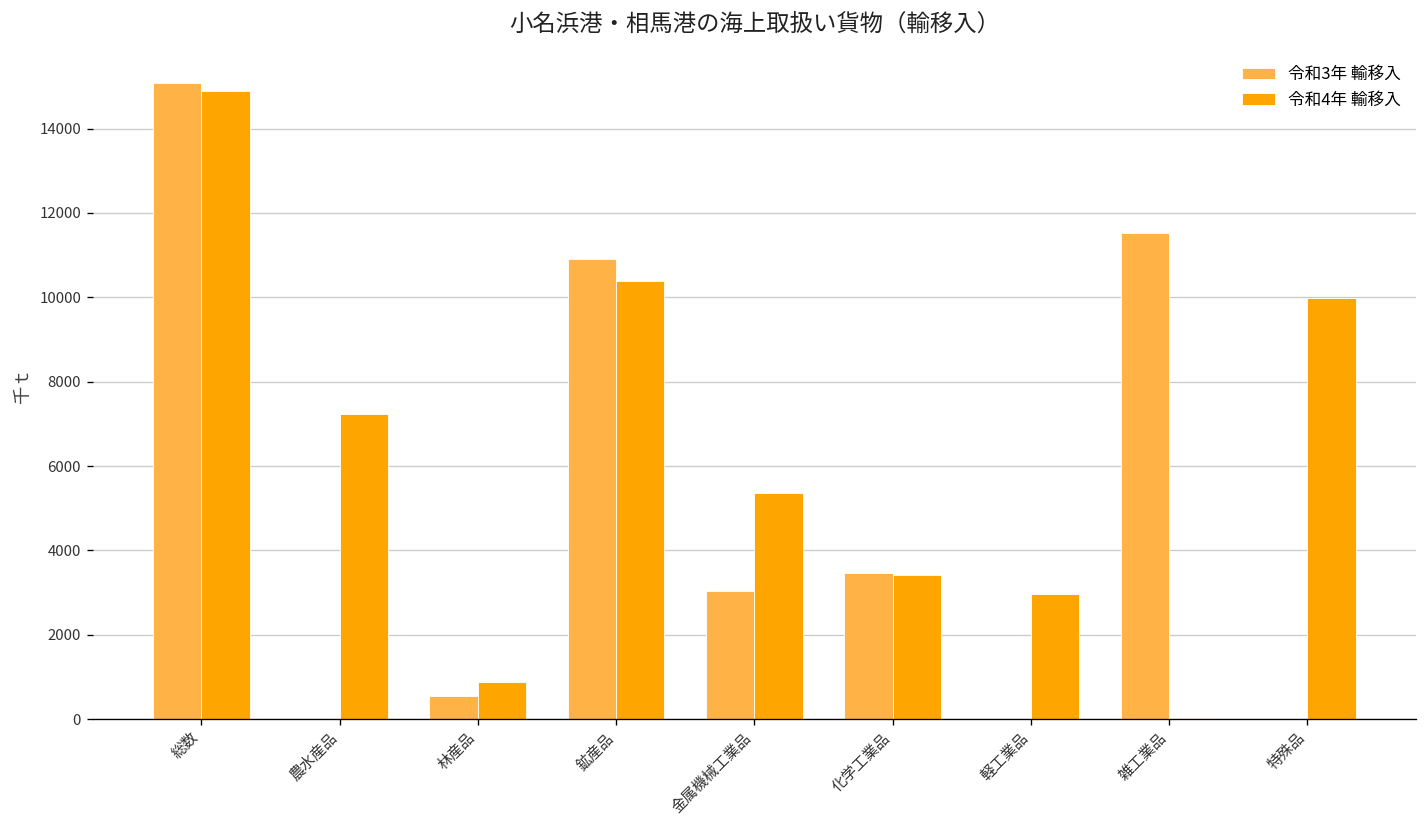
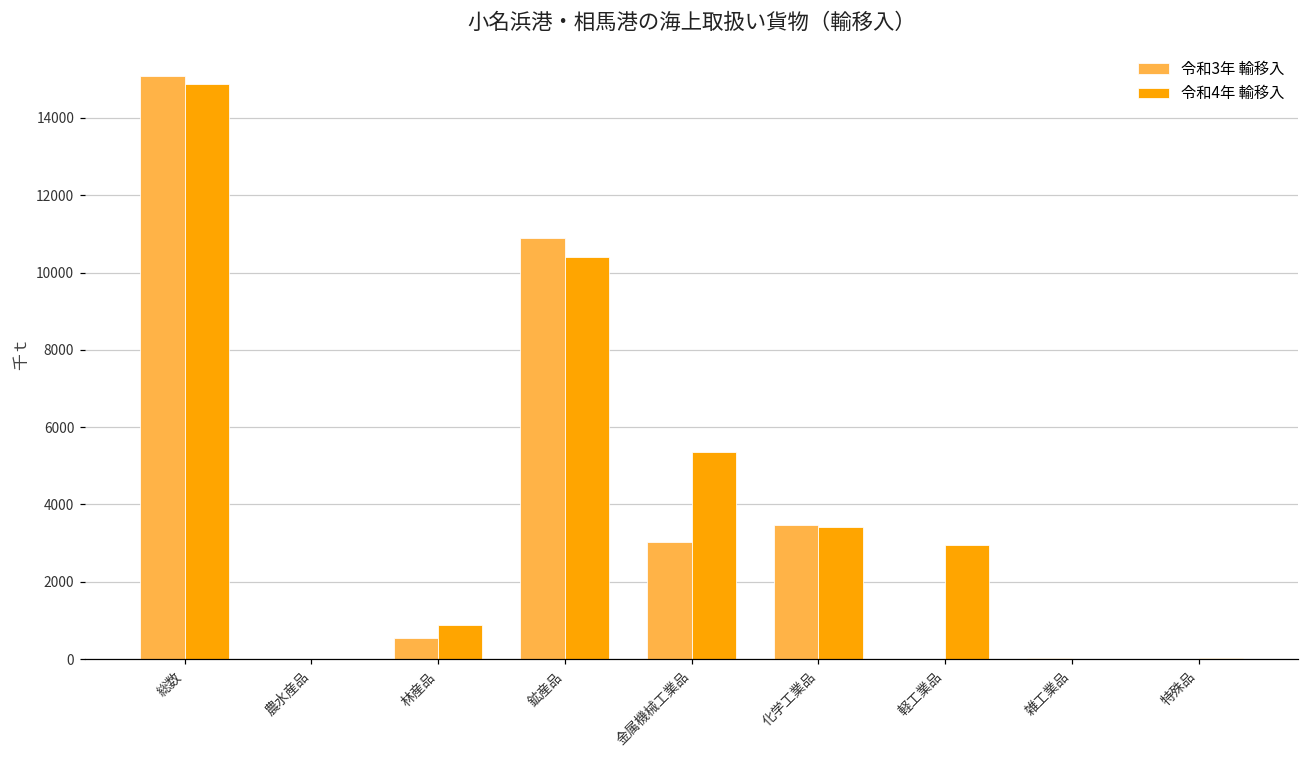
令和4年 輸移入, 農水産品: 7200 -> 0
令和3年 輸移入, 雑工業品: 11500 -> 0
令和4年 輸移入, 特殊品: 10000 -> 0
